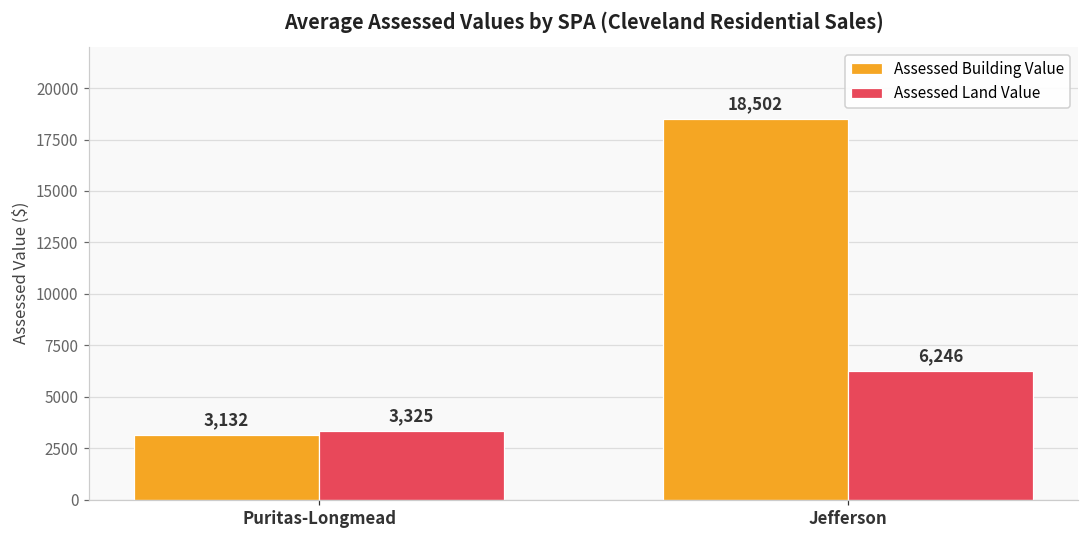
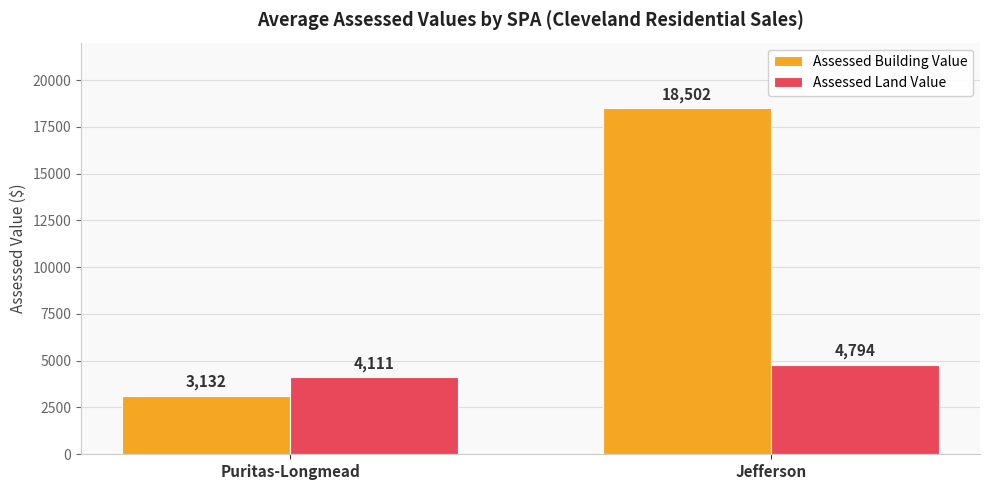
Assessed Land Value, Puritas-Longmead: 3,325 -> 4,111
Assessed Land Value, Jefferson: 6,246 -> 4,794
